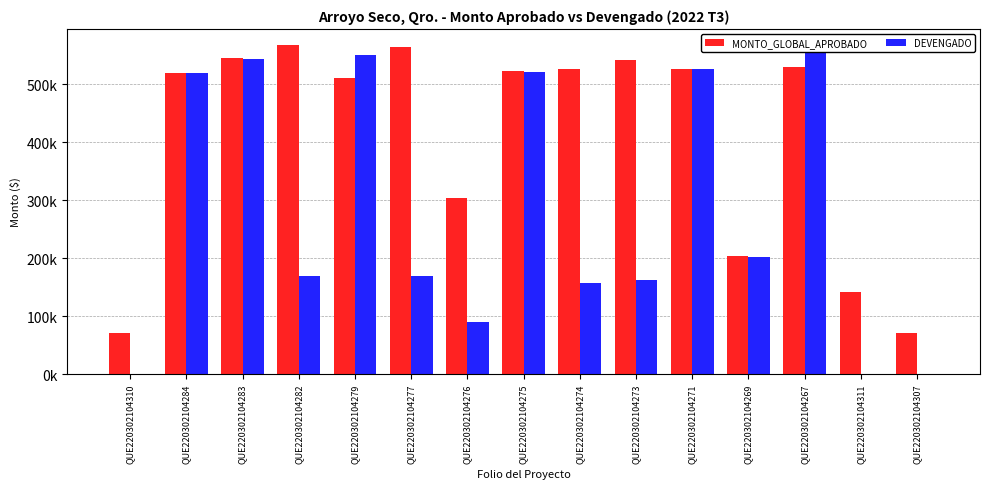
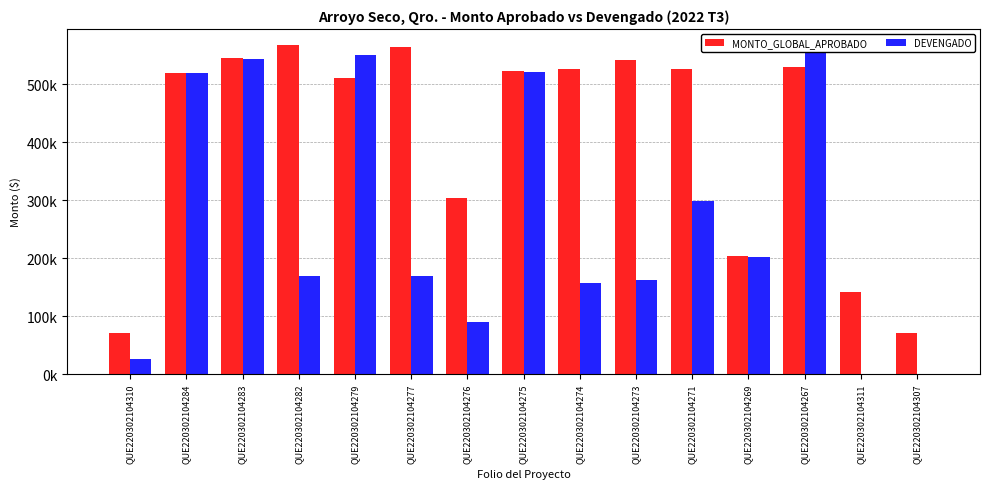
DEVENGADO, QUE220302104310: 0 -> 30000
DEVENGADO, QUE220302104271: 530000 -> 300000
